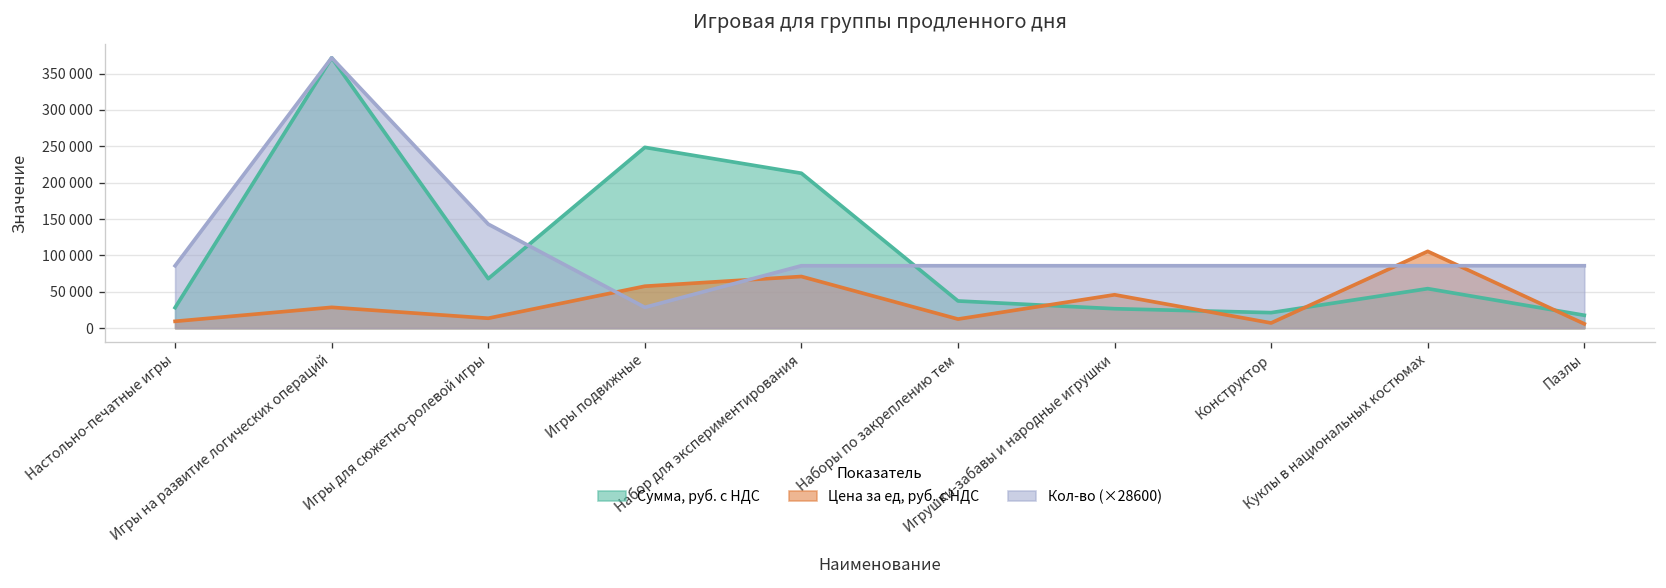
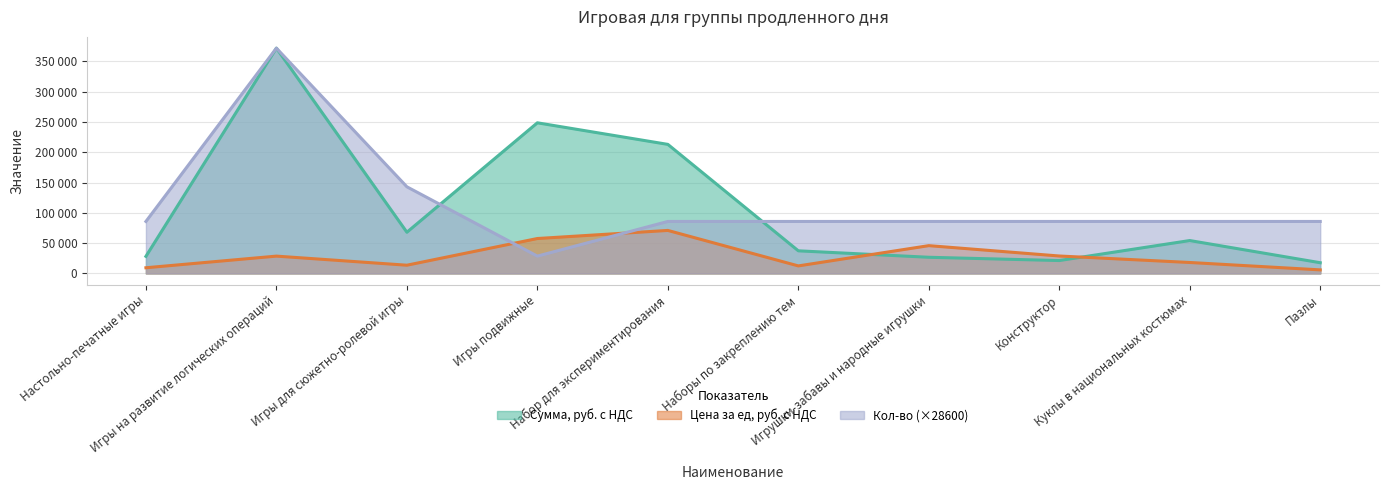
Цена за ед, руб. с НДС, Конструктор: 10000 -> 30000
Цена за ед, руб. с НДС, Куклы в национальных костюмах: 110000 -> 20000
